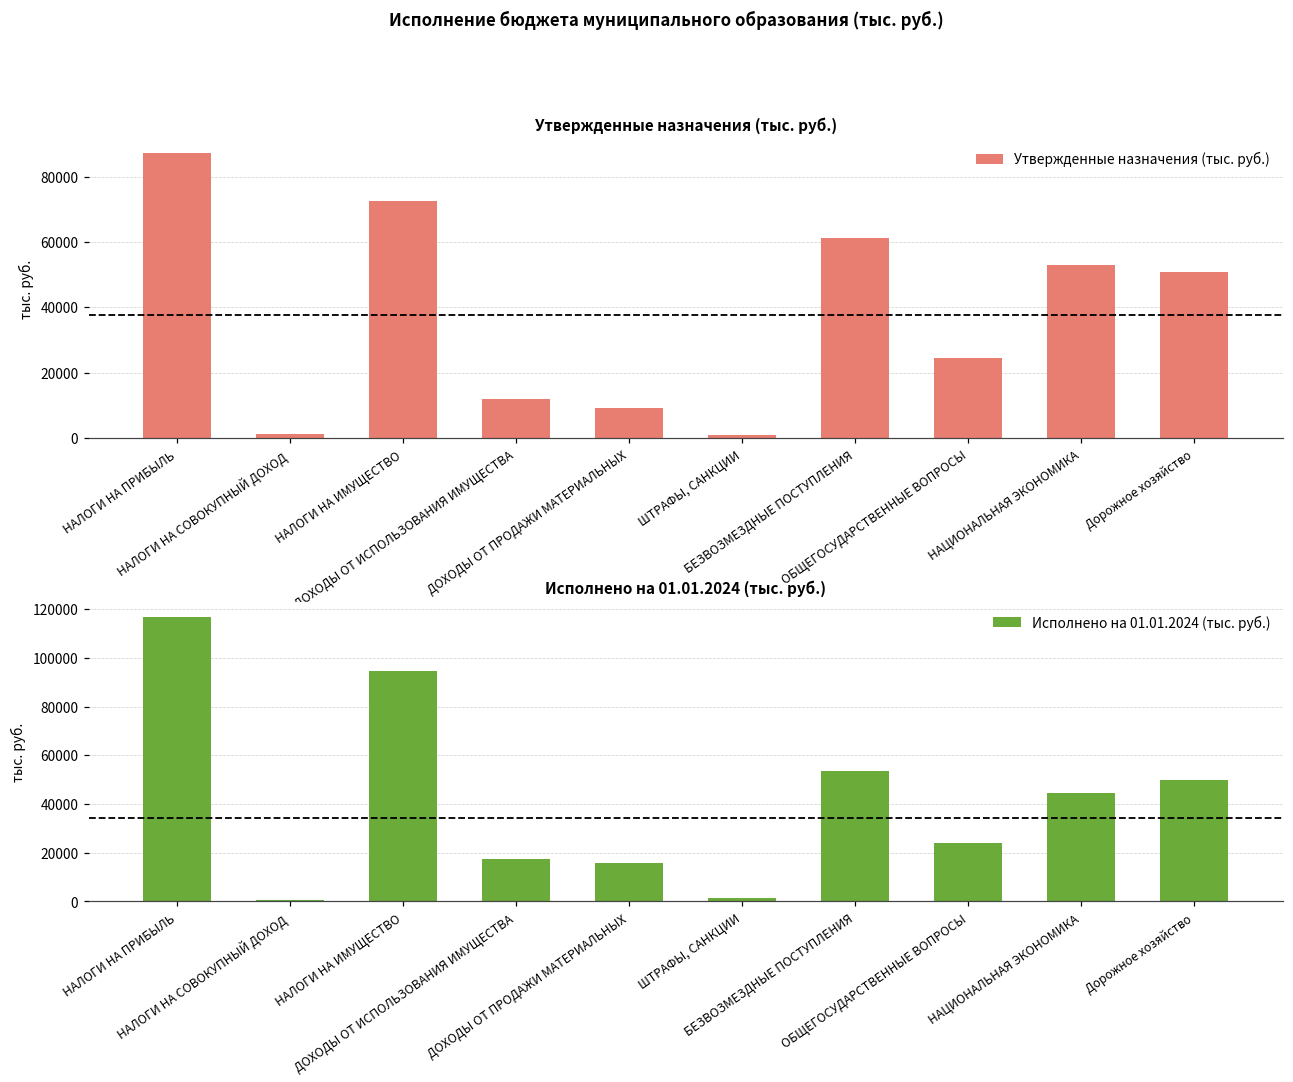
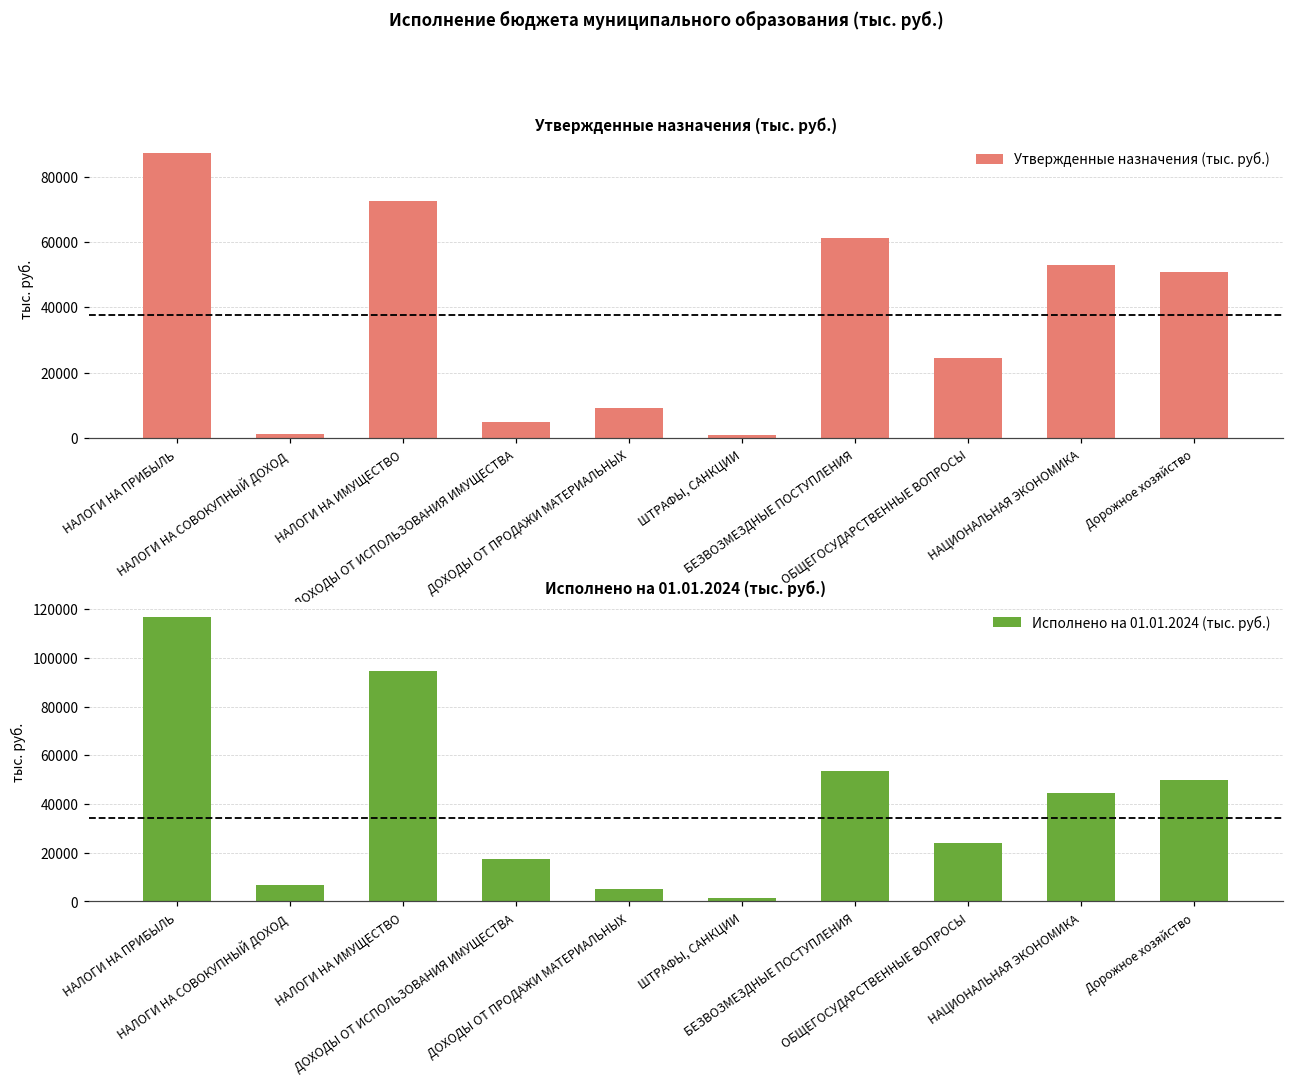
Утвержденные назначения (тыс. руб.), ДОХОДЫ ОТ ИСПОЛЬЗОВАНИЯ ИМУЩЕСТВА: 12000 -> 5000
Исполнено на 01.01.2024 (тыс. руб.), НАЛОГИ НА СОВОКУПНЫЙ ДОХОД: 1000 -> 7000
Исполнено на 01.01.2024 (тыс. руб.), ДОХОДЫ ОТ ПРОДАЖИ МАТЕРИАЛЬНЫХ: 16000 -> 5000
